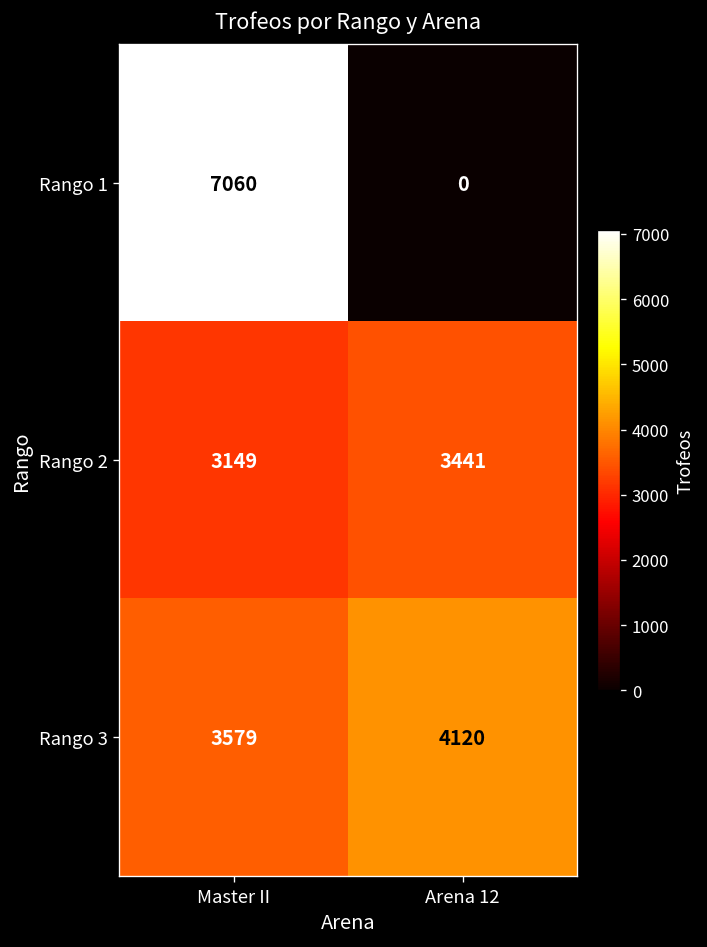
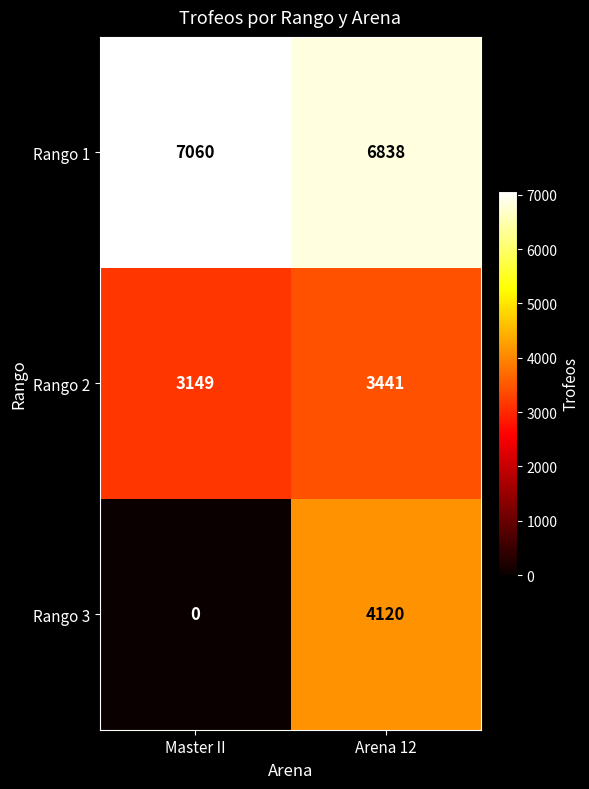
Rango 1, Arena 12: 0 -> 6838
Rango 3, Master II: 3579 -> 0
